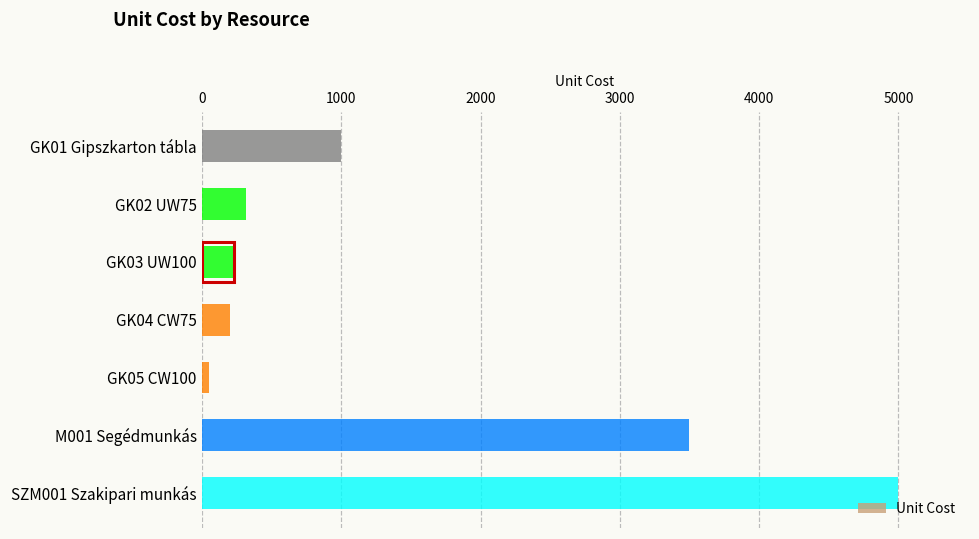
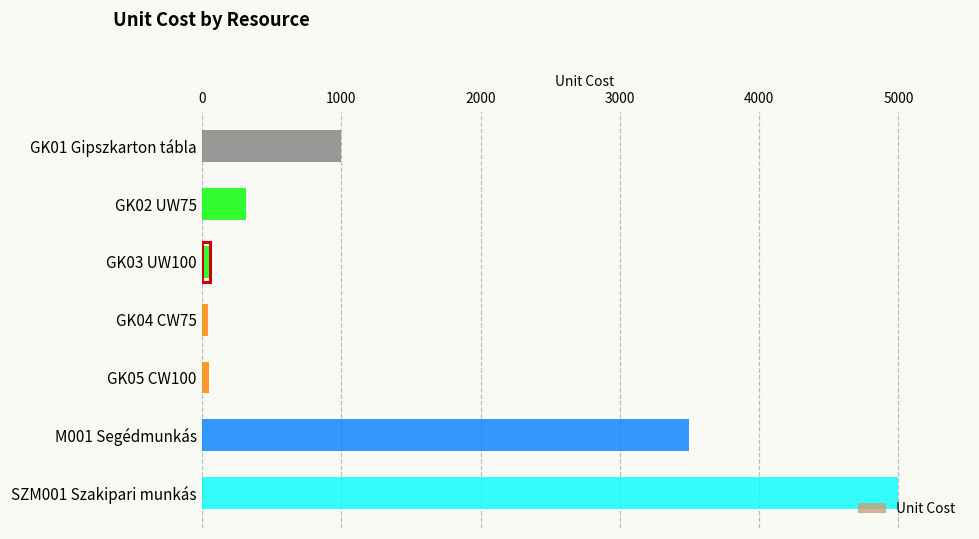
GK03 UW100: 230 -> 60
GK04 CW75: 200 -> 40
